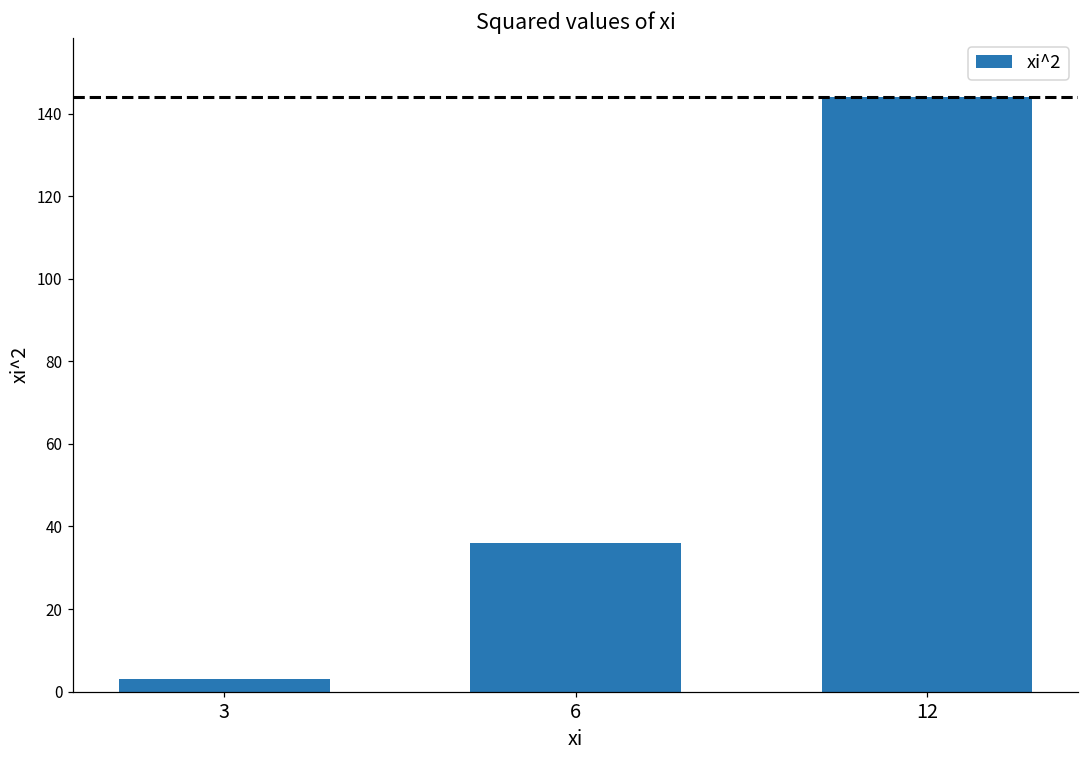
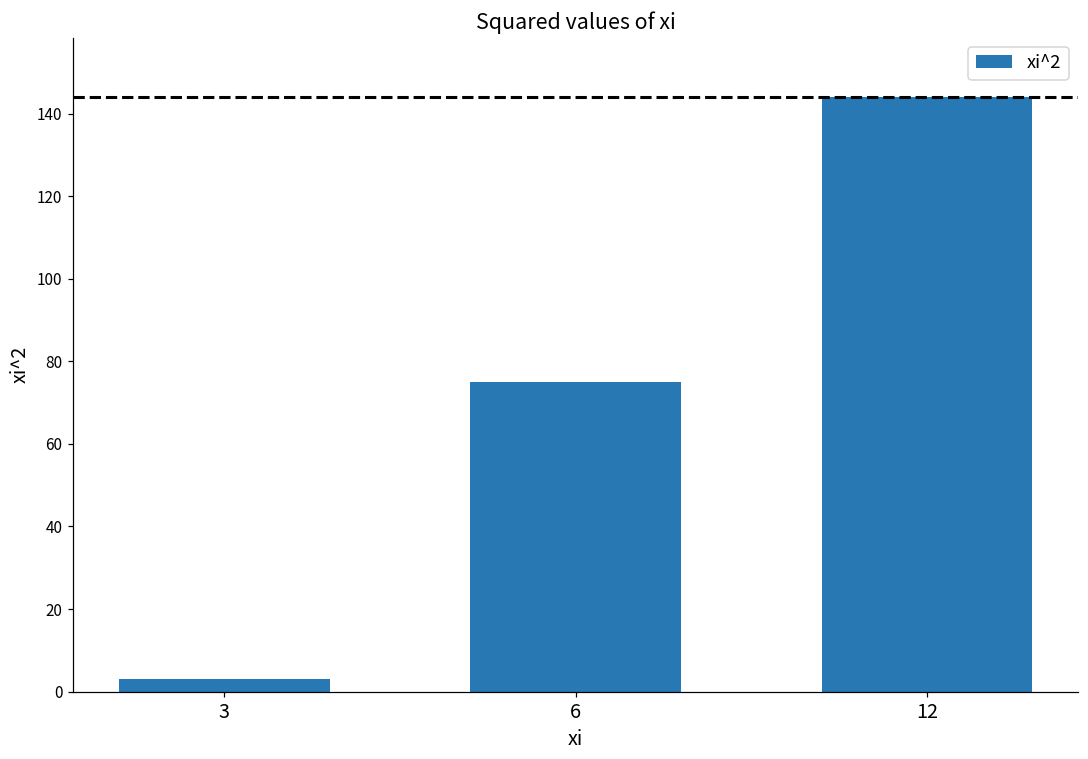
6: 36 -> 75
